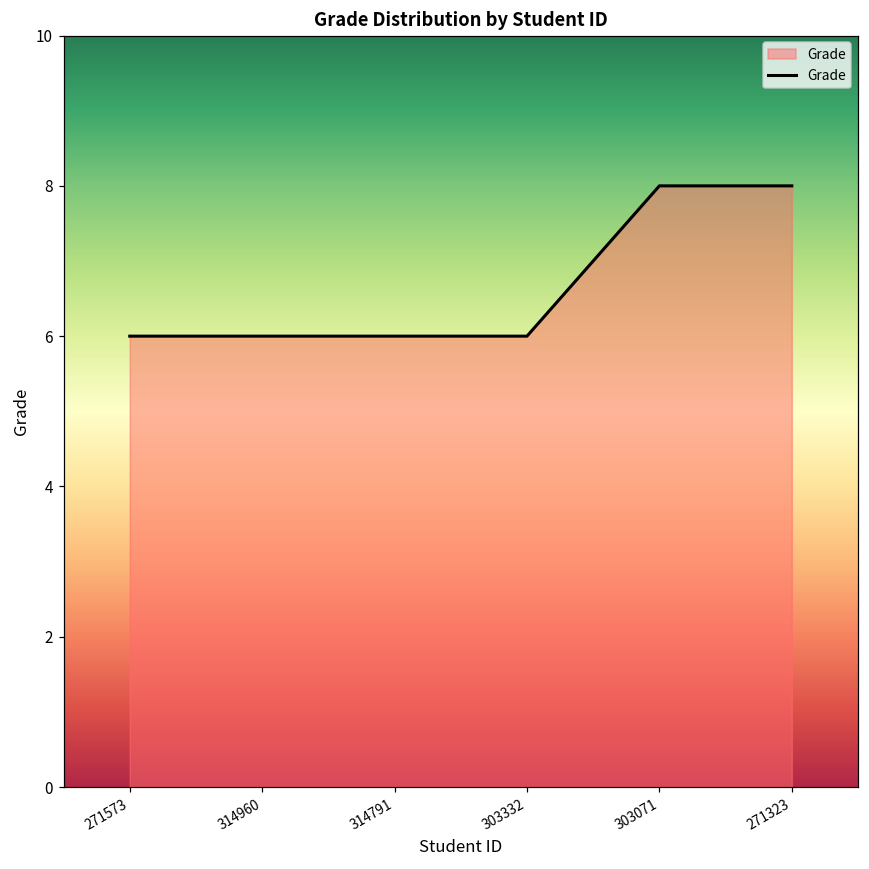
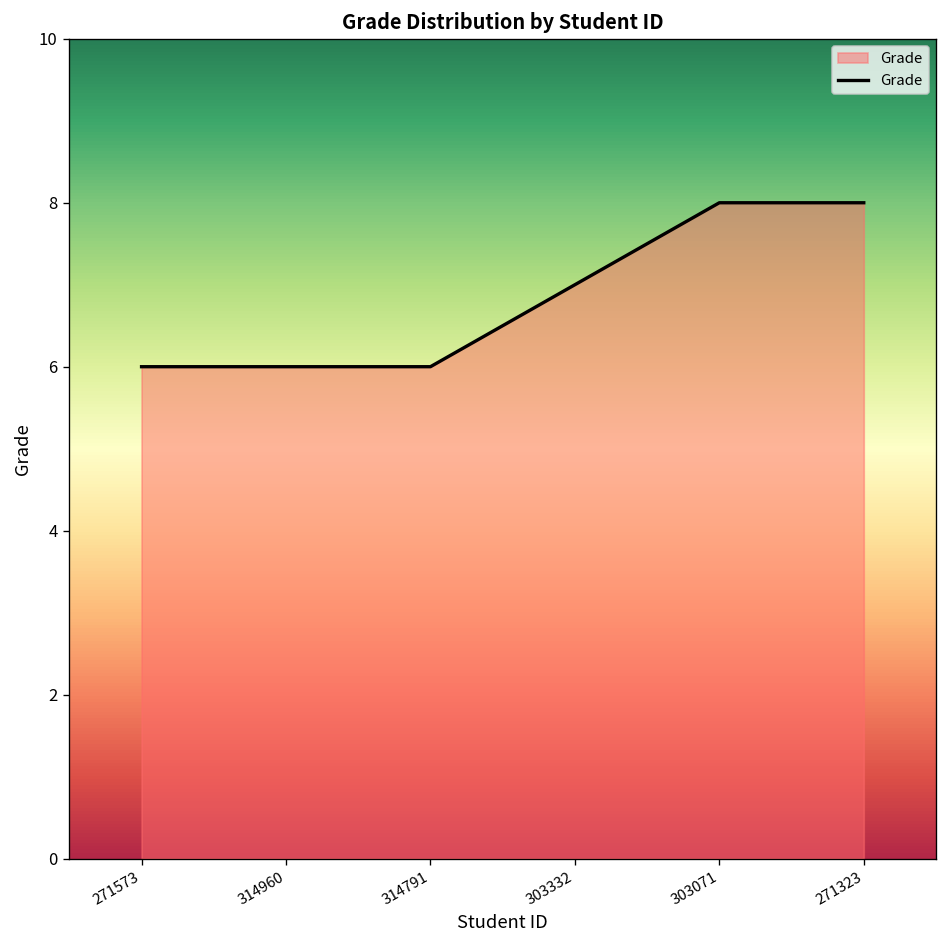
303332: 6 -> 7
